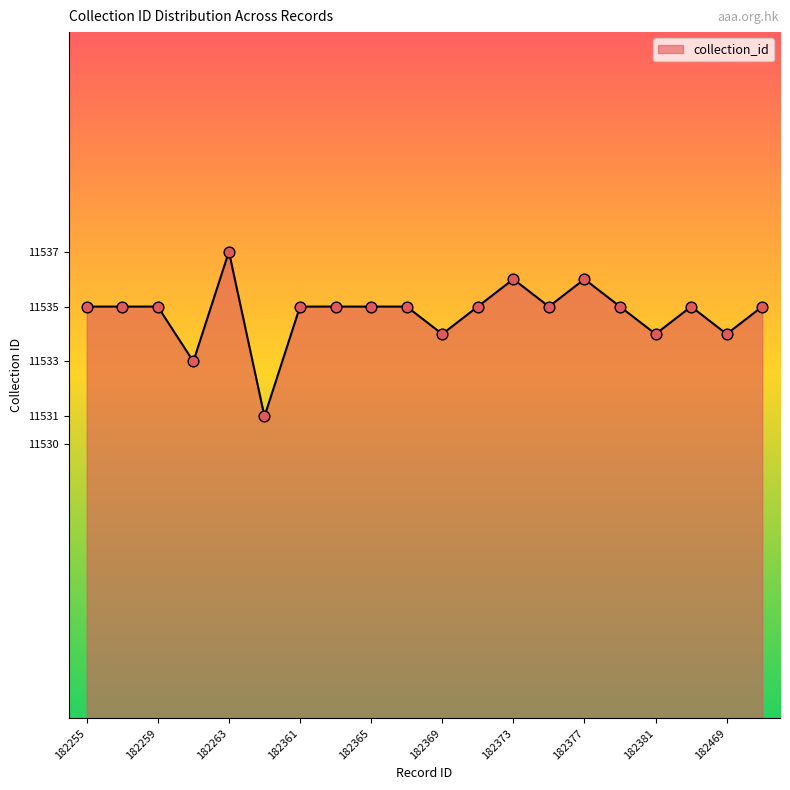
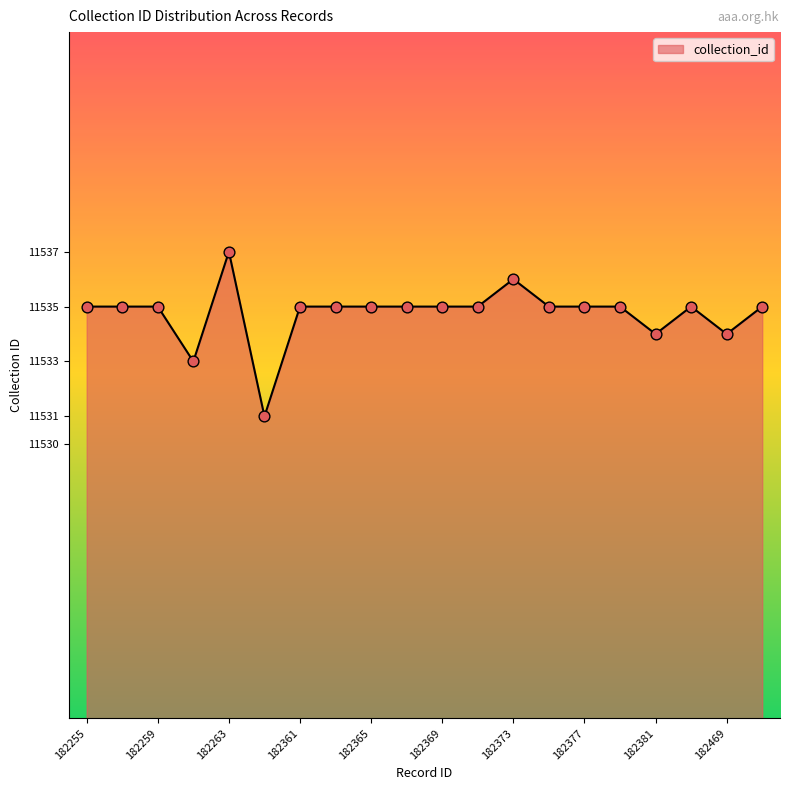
182369: 11534 -> 11535
182377: 11536 -> 11535
